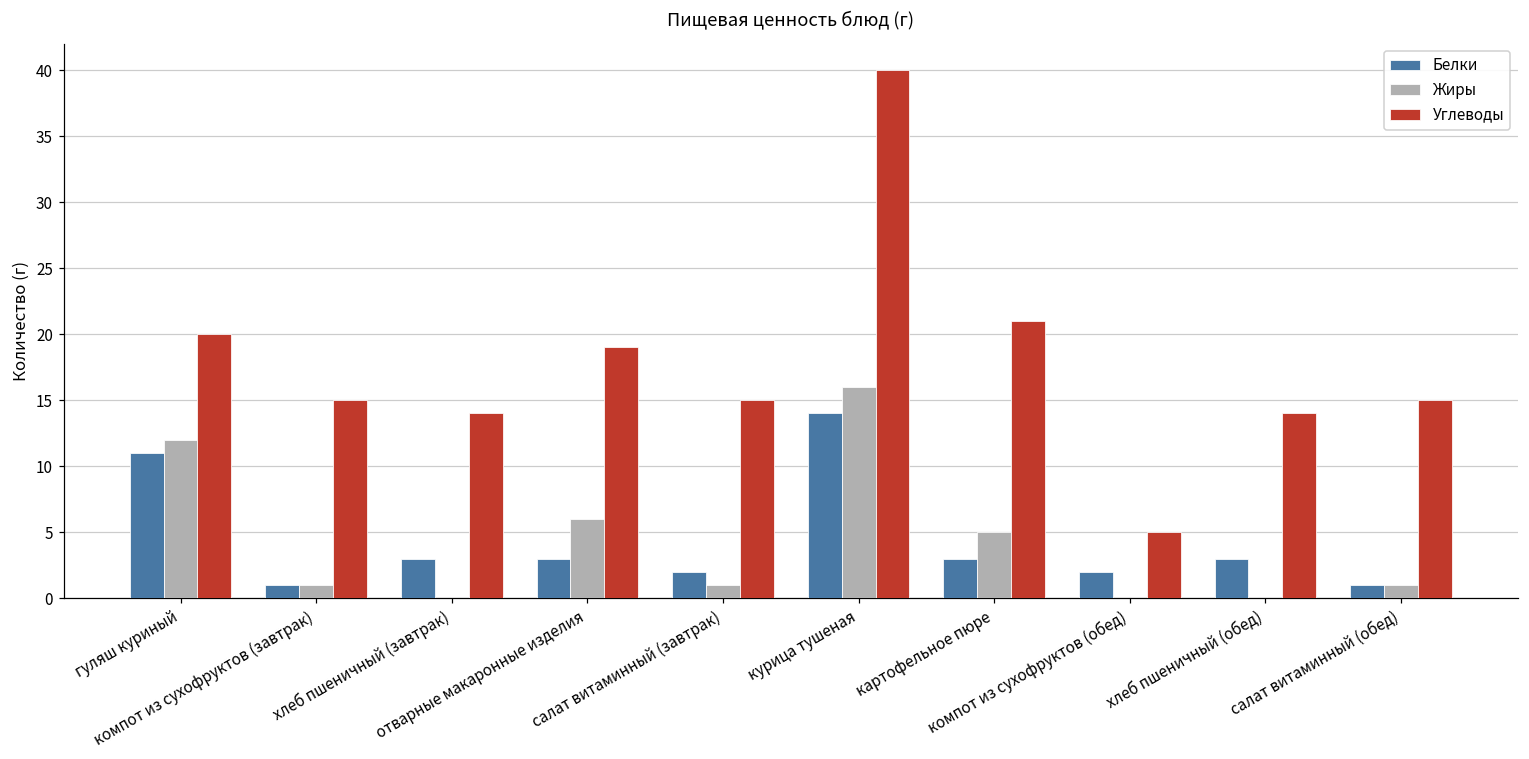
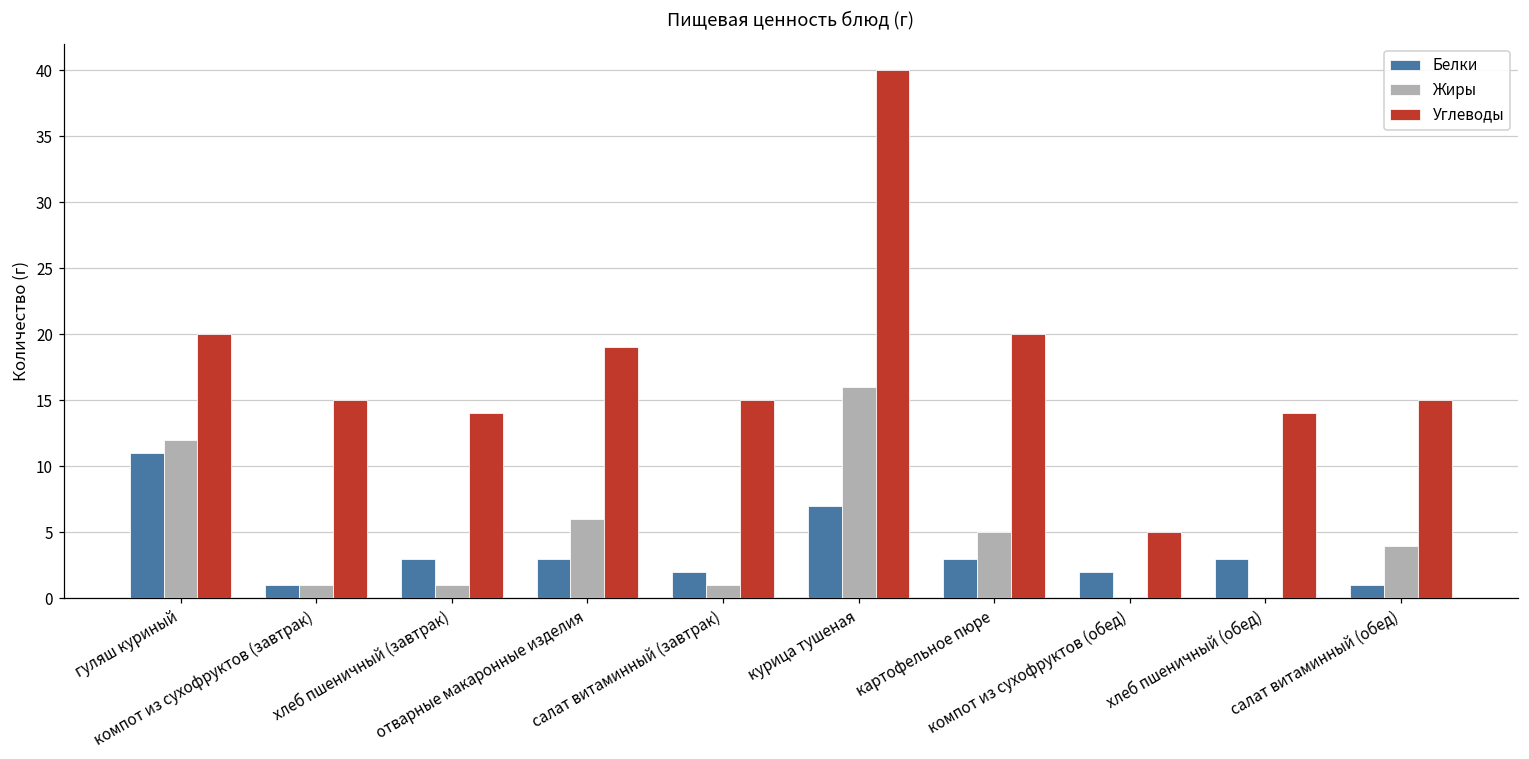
Жиры, хлеб пшеничный (завтрак): 0 -> 1
Белки, курица тушеная: 14 -> 7
Углеводы, картофельное пюре: 21 -> 20
Жиры, салат витаминный (обед): 1 -> 4
